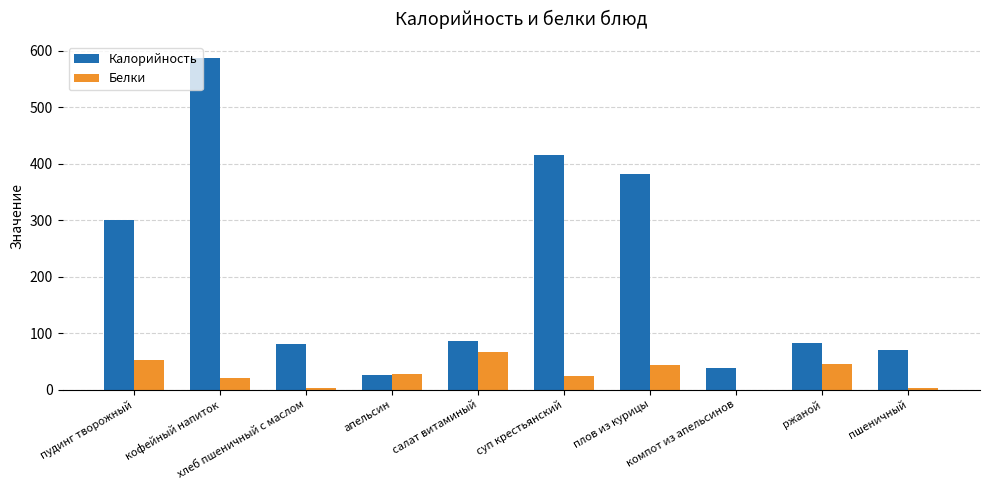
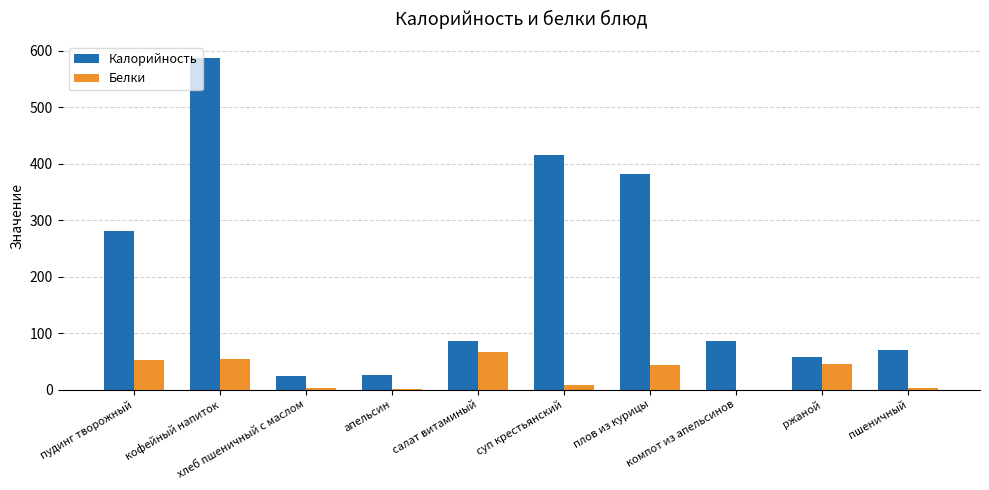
Калорийность, пудинг творожный: 300 -> 280
Белки, кофейный напиток: 20 -> 50
Калорийность, хлеб пшеничный с маслом: 80 -> 20
Белки, апельсин: 30 -> 0
Белки, суп крестьянский: 20 -> 10
Калорийность, компот из апельсинов: 40 -> 90
Калорийность, ржаной: 80 -> 60
